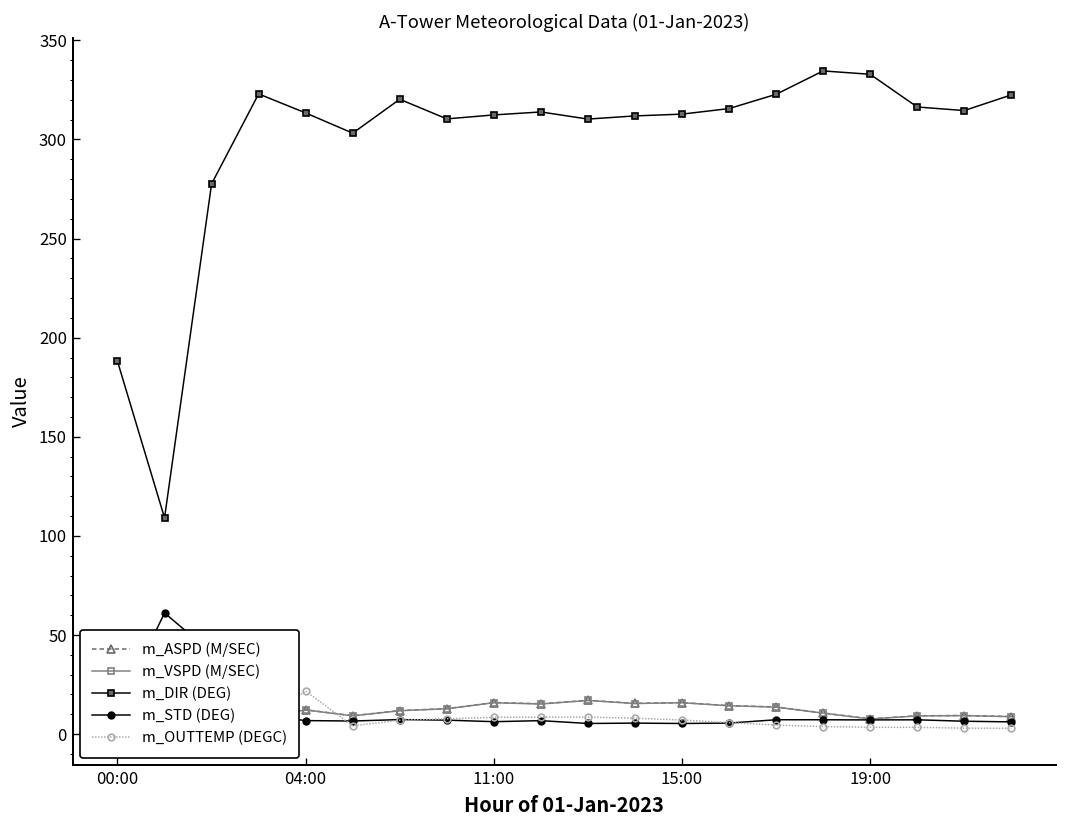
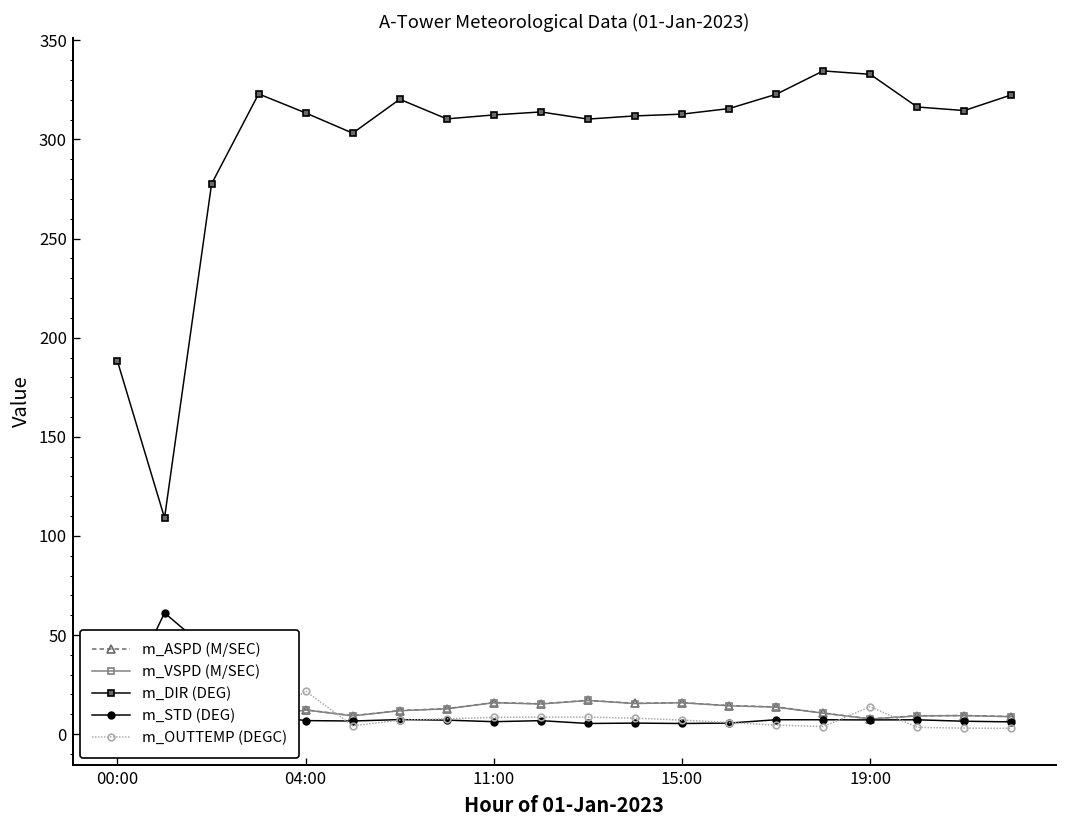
m_OUTTEMP (DEGC), 19:00: 3 -> 14
